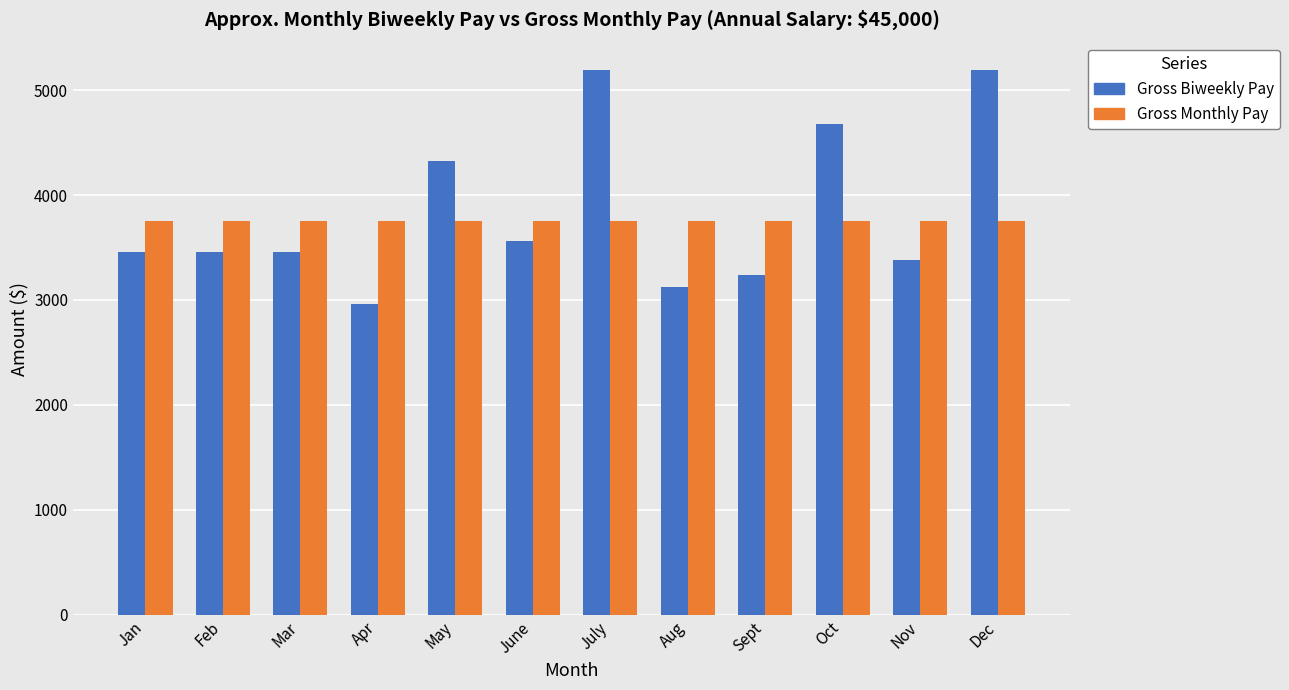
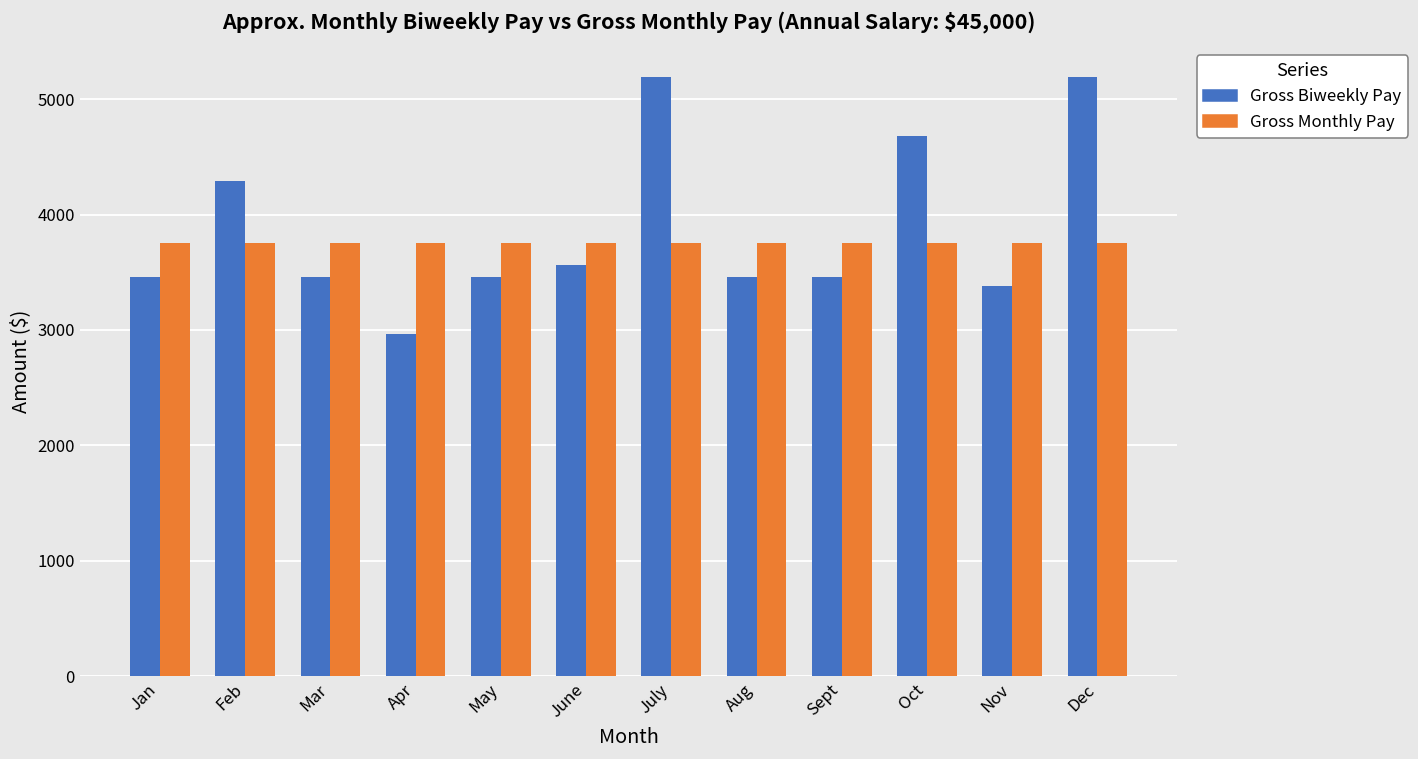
Gross Biweekly Pay, Feb: 3460 -> 4290
Gross Biweekly Pay, May: 4320 -> 3460
Gross Biweekly Pay, Aug: 3120 -> 3460
Gross Biweekly Pay, Sept: 3230 -> 3460
